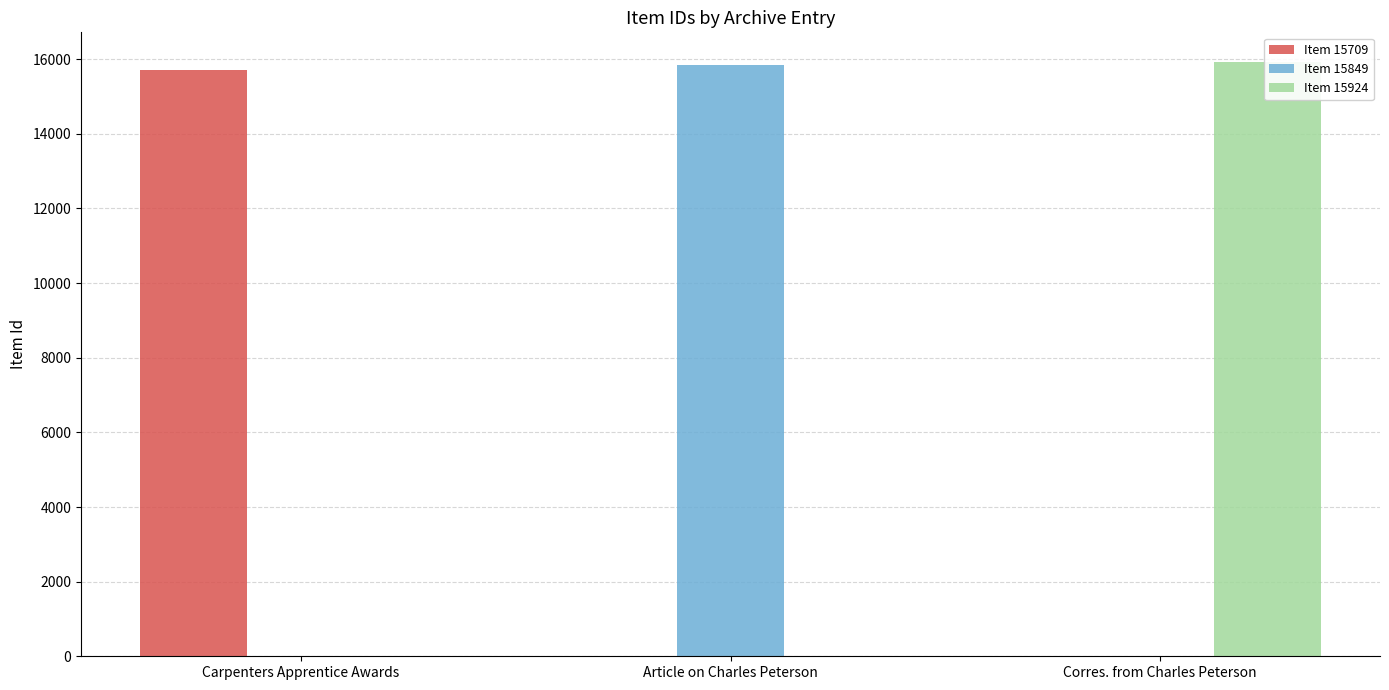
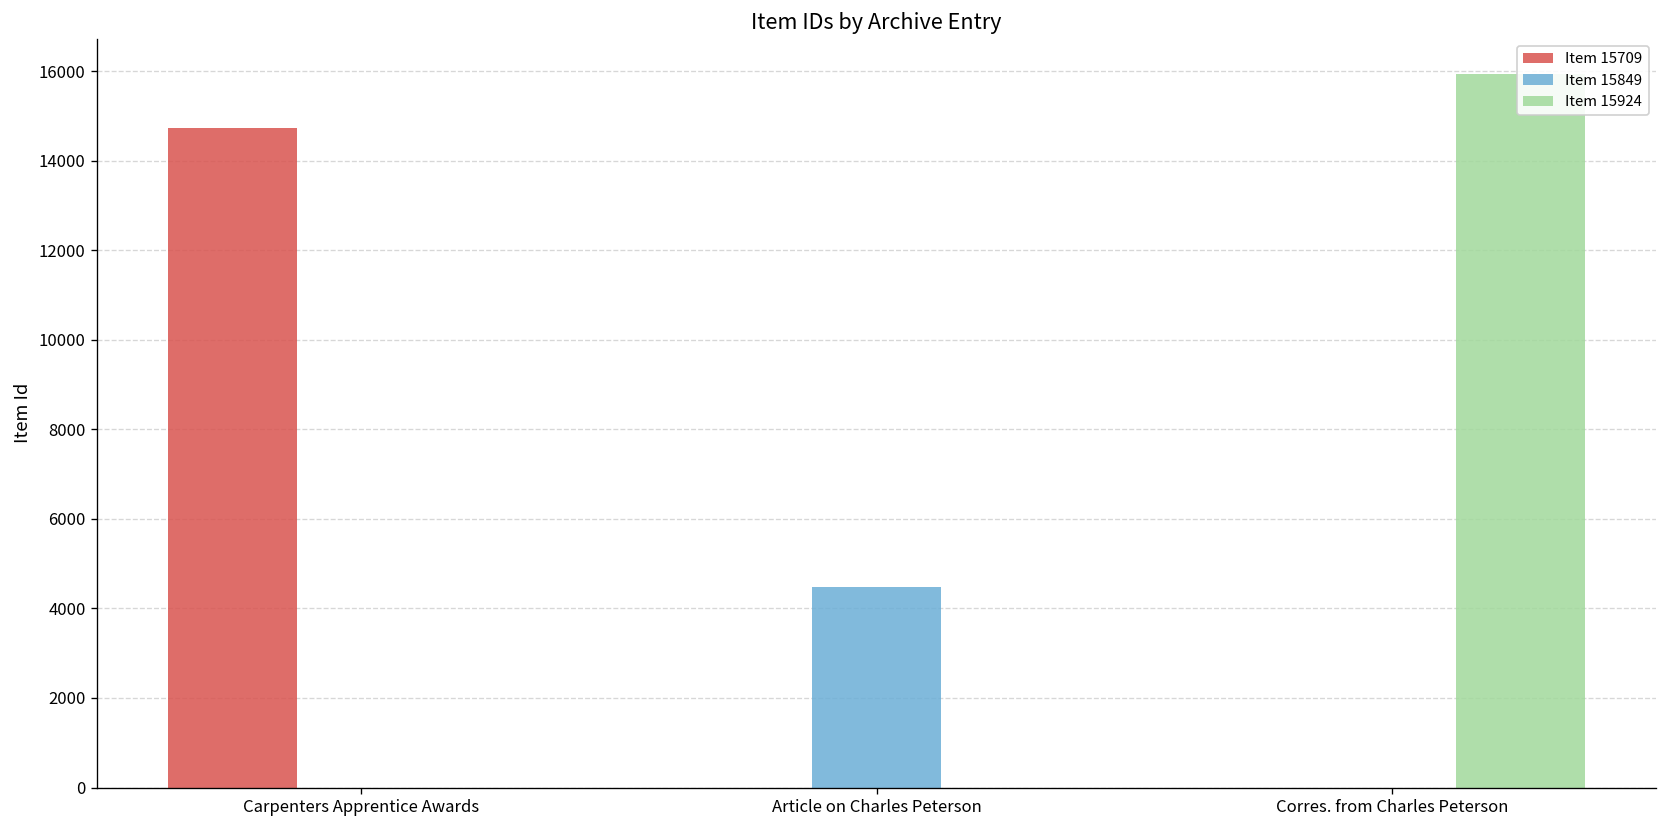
Item 15709, Carpenters Apprentice Awards: 15700 -> 14700
Item 15849, Article on Charles Peterson: 15800 -> 4500
